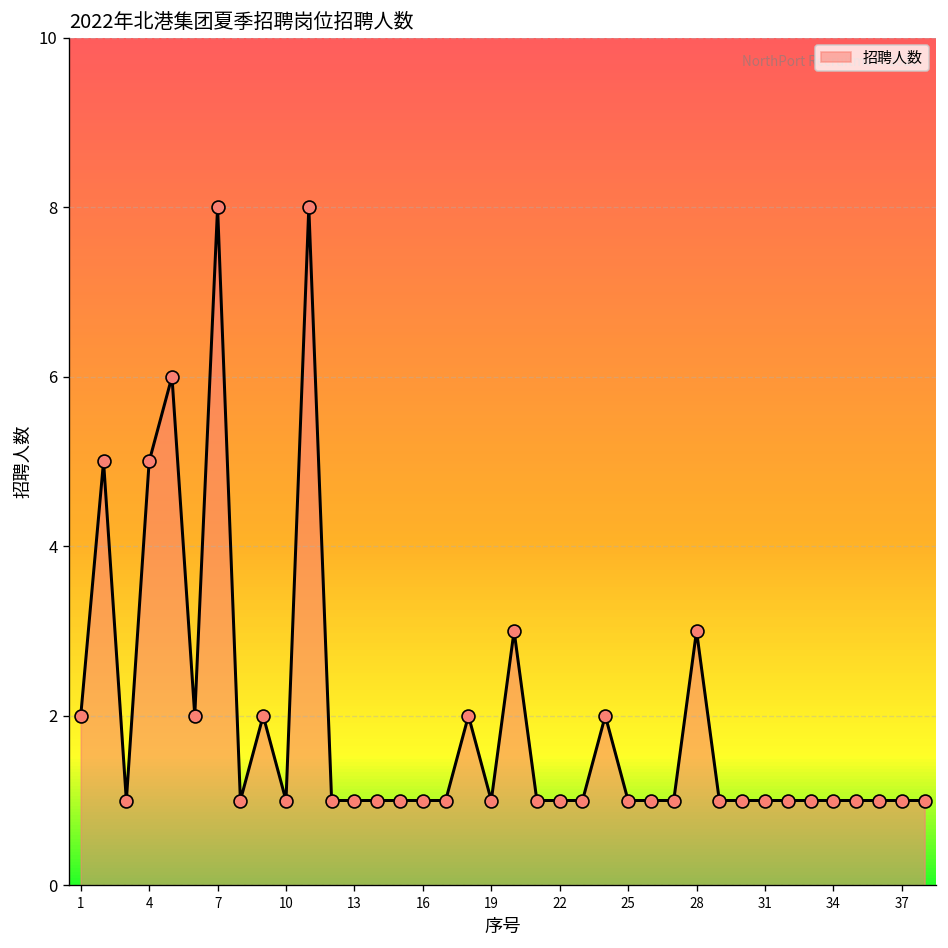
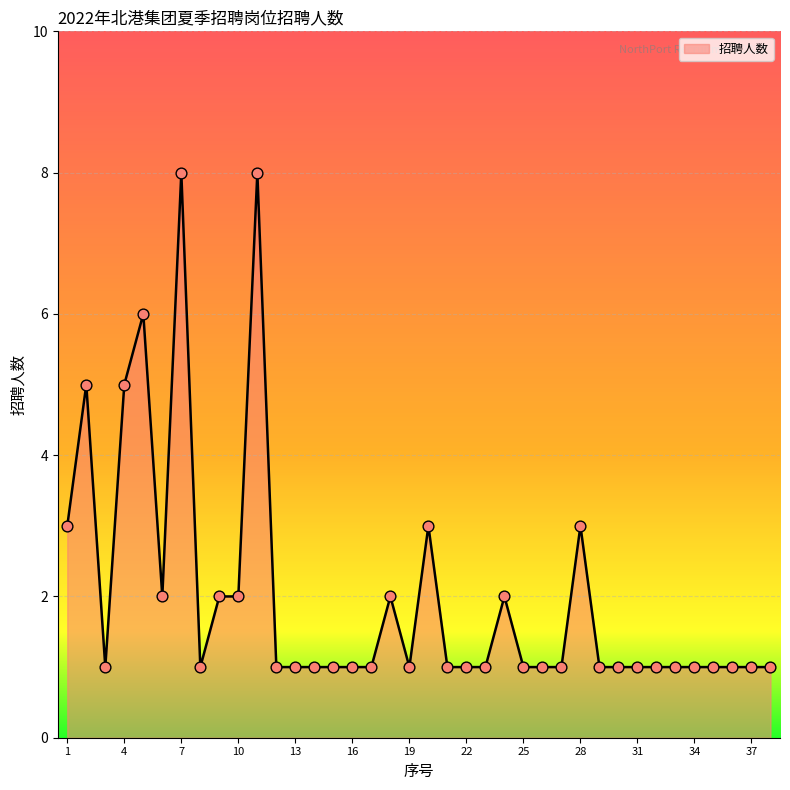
1: 2 -> 3
10: 1 -> 2
